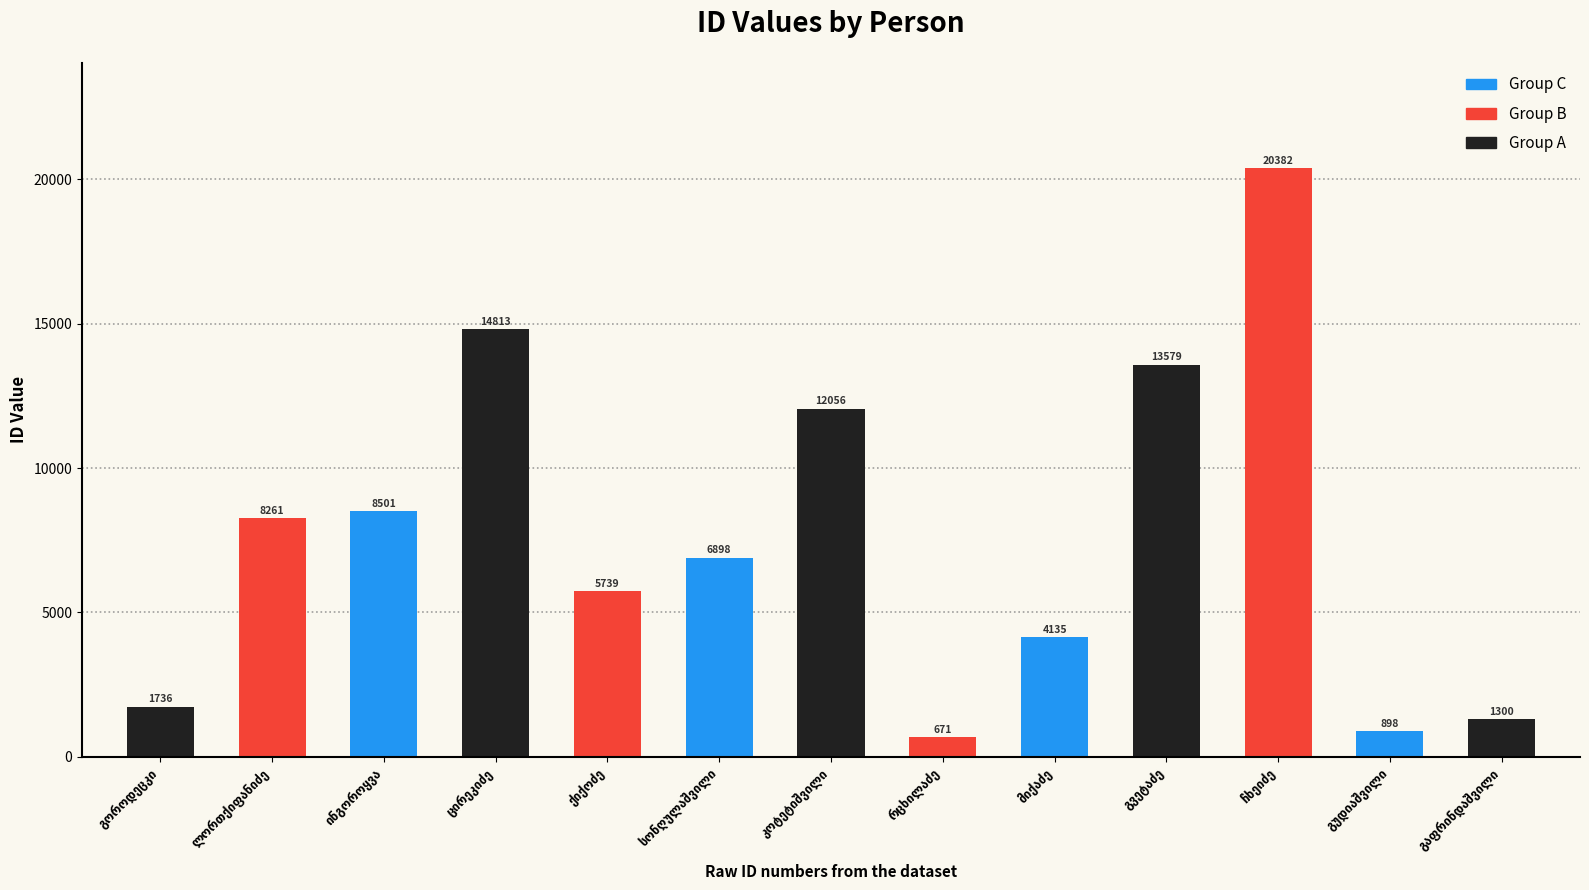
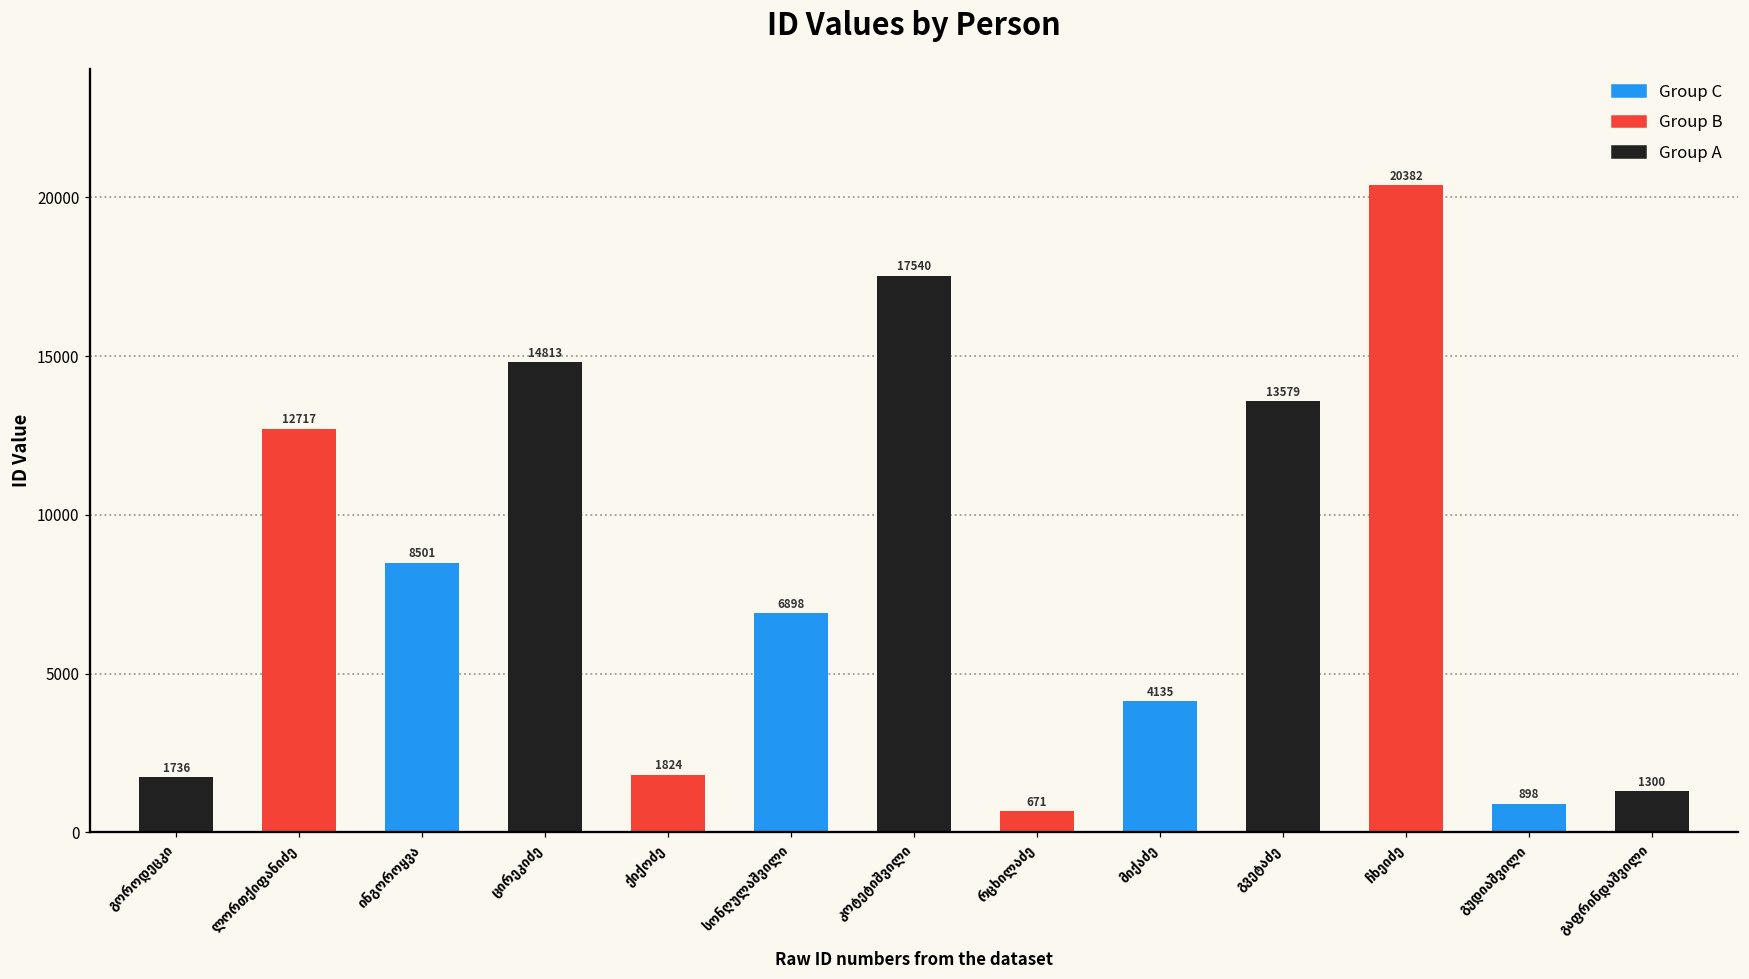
ლორთქიფანიძე: 8261 -> 12717
ქიქოძე: 5739 -> 1824
კოტეტიშვილი: 12056 -> 17540
